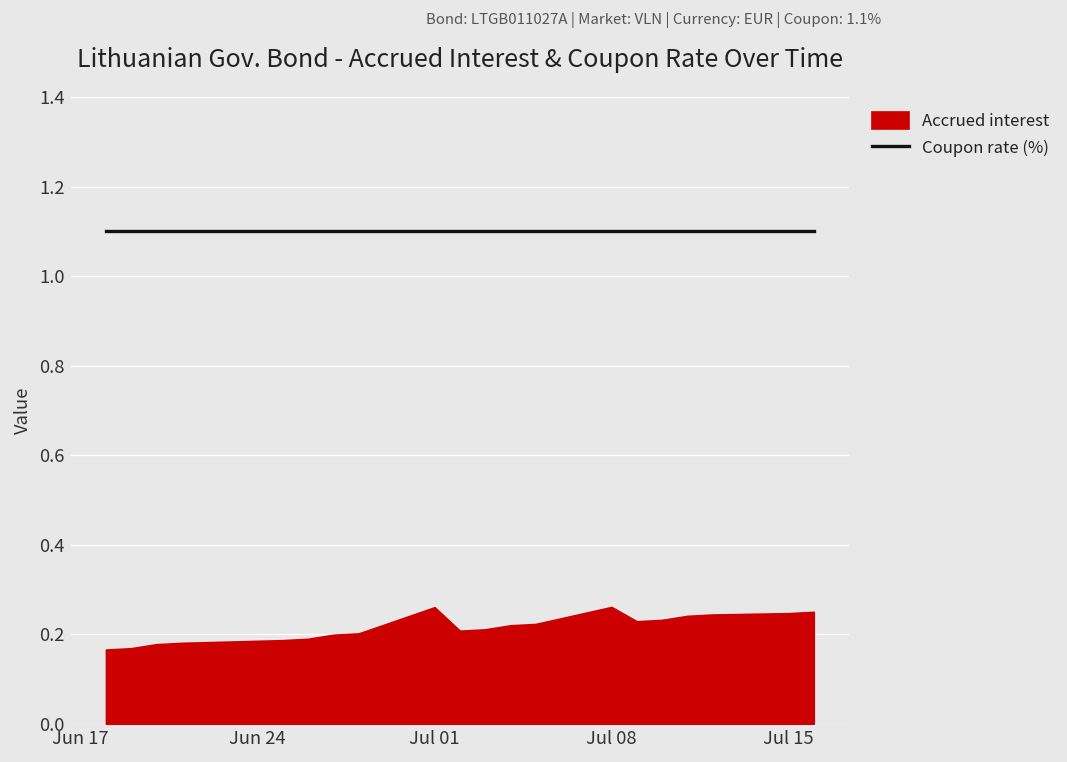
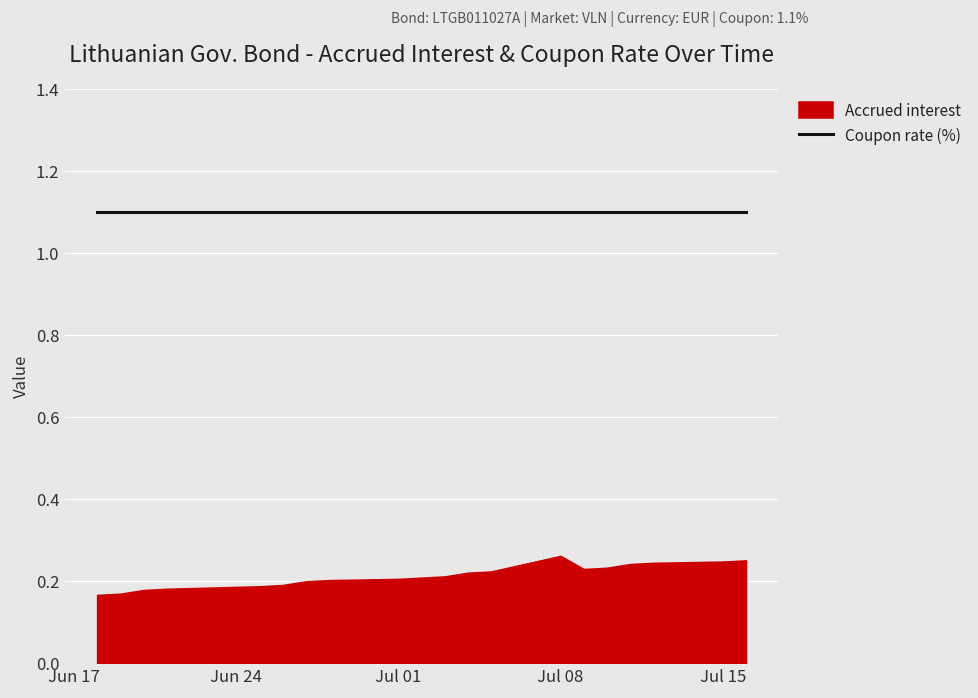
Accrued interest, Jul 01: 0.26 -> 0.20
